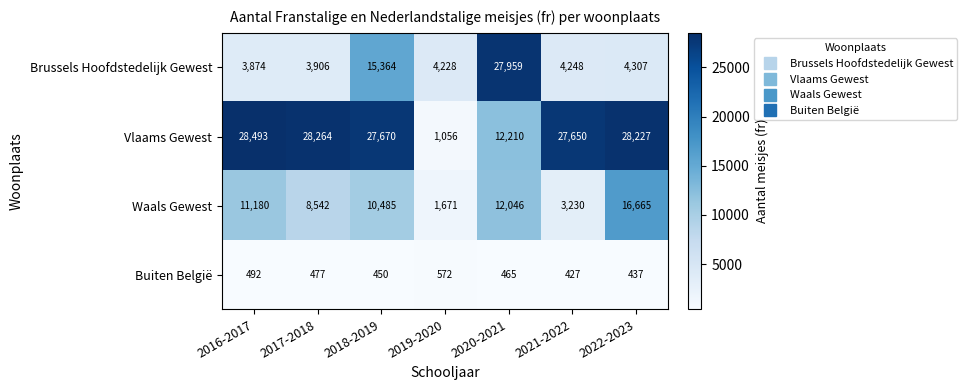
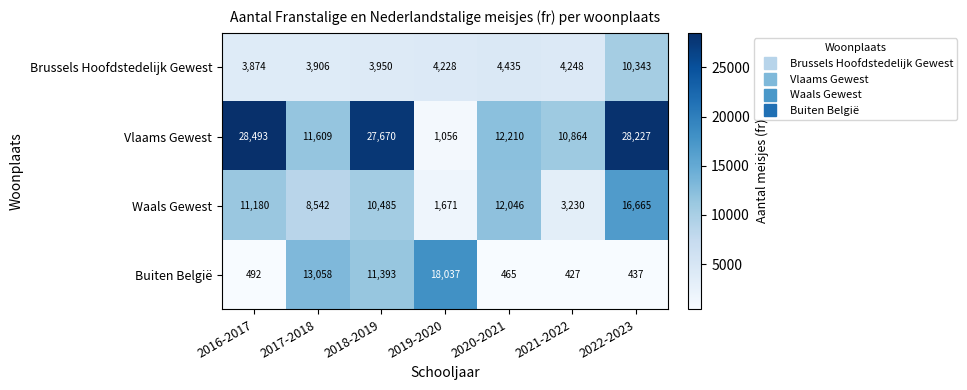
Brussels Hoofdstedelijk Gewest, 2018-2019: 15,364 -> 3,950
Brussels Hoofdstedelijk Gewest, 2020-2021: 27,959 -> 4,435
Brussels Hoofdstedelijk Gewest, 2022-2023: 4,307 -> 10,343
Vlaams Gewest, 2017-2018: 28,264 -> 11,609
Vlaams Gewest, 2021-2022: 27,650 -> 10,864
Buiten België, 2017-2018: 477 -> 13,058
Buiten België, 2018-2019: 450 -> 11,393
Buiten België, 2019-2020: 572 -> 18,037
